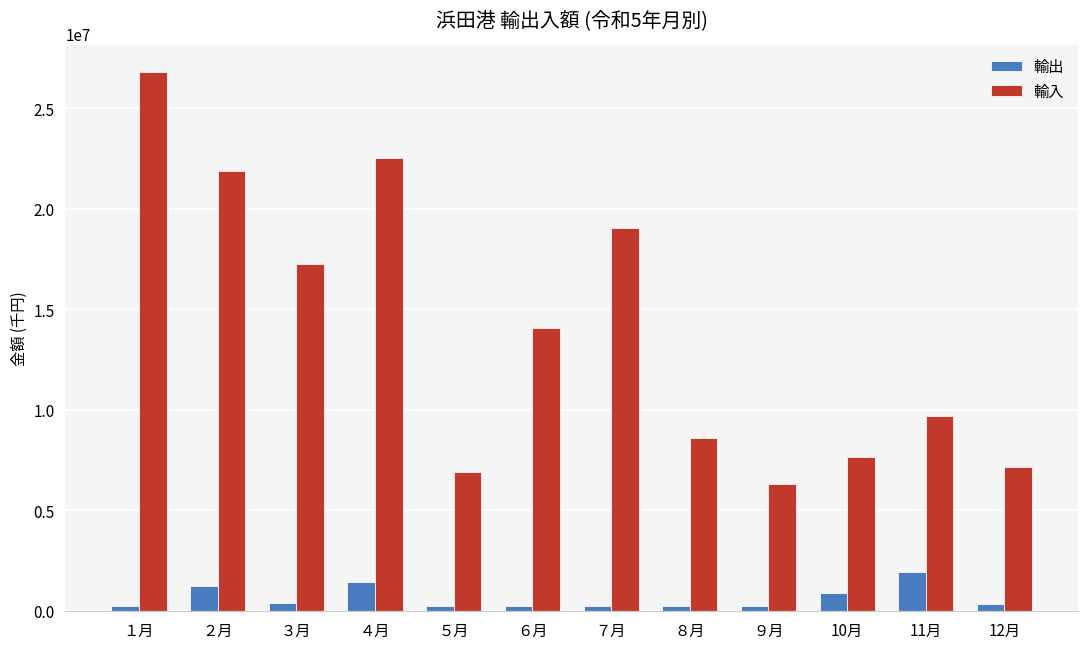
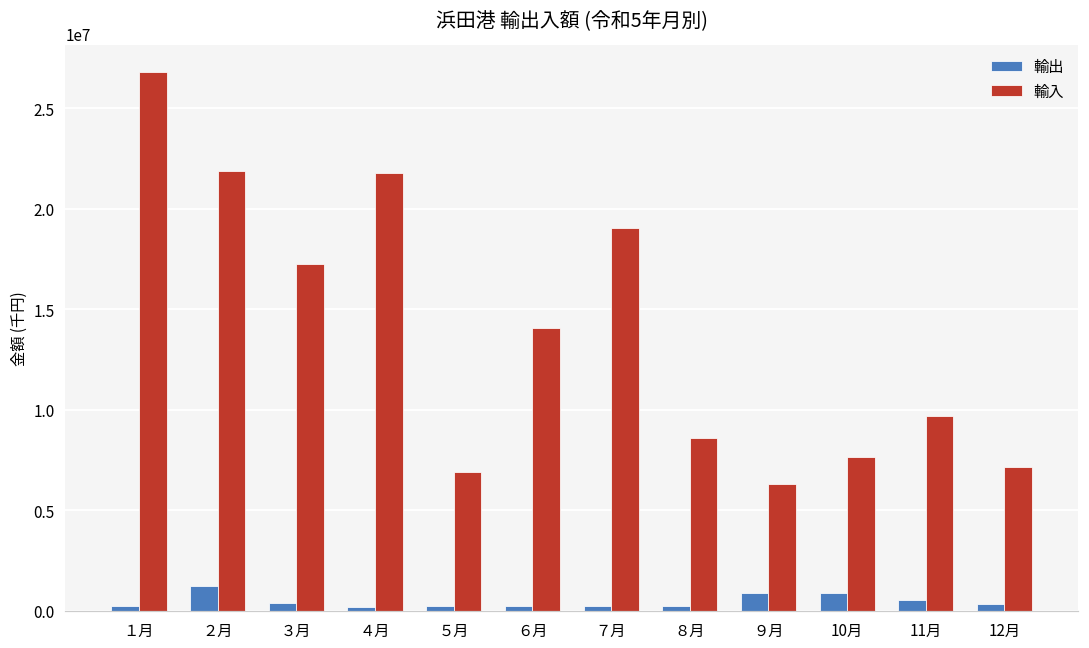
輸出, ４月: 1500000 -> 200000
輸入, ４月: 22600000 -> 21800000
輸出, ９月: 200000 -> 900000
輸出, 11月: 1900000 -> 600000
